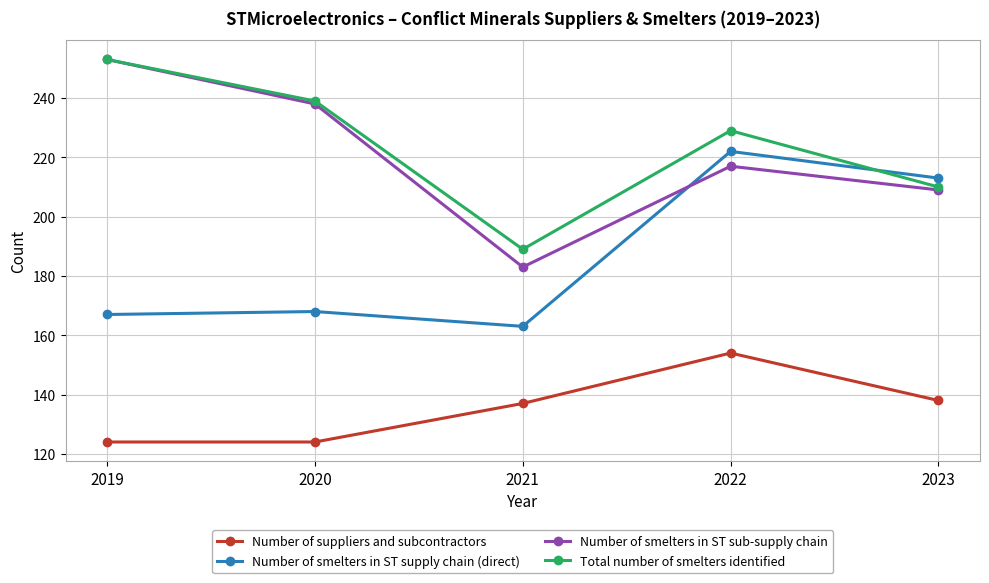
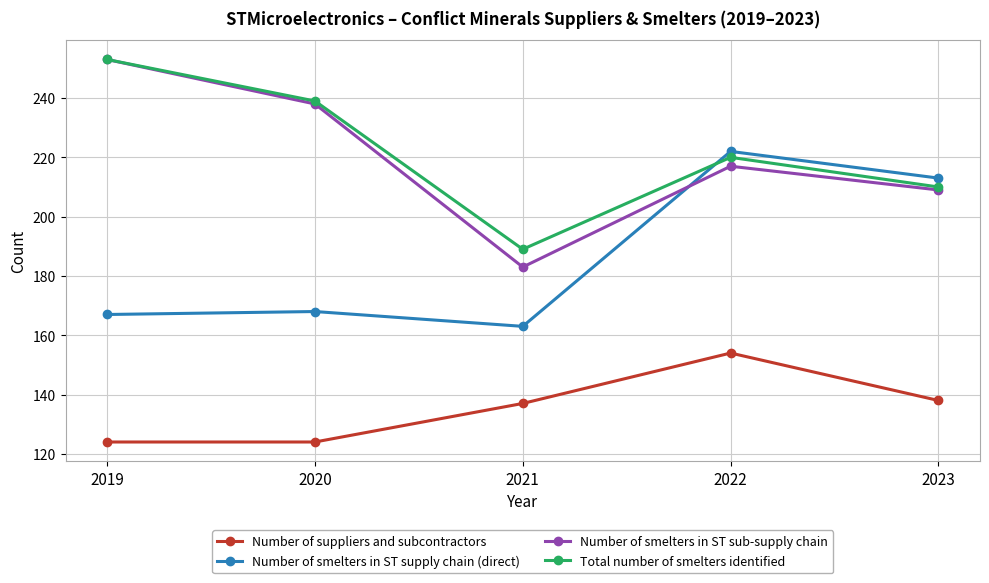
Total number of smelters identified, 2022: 229 -> 220
